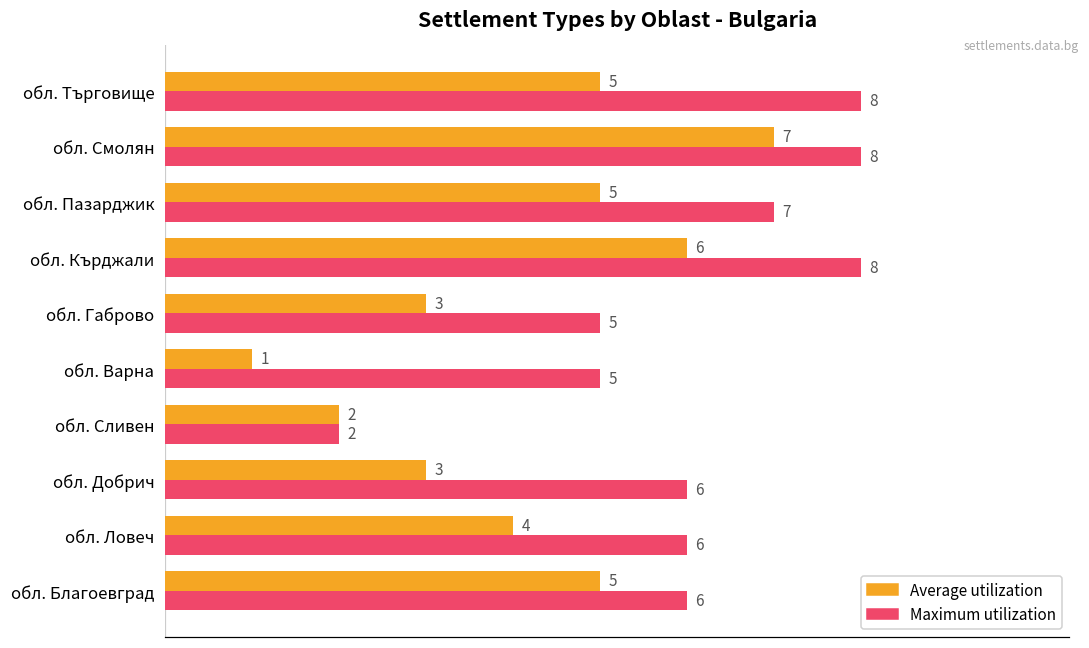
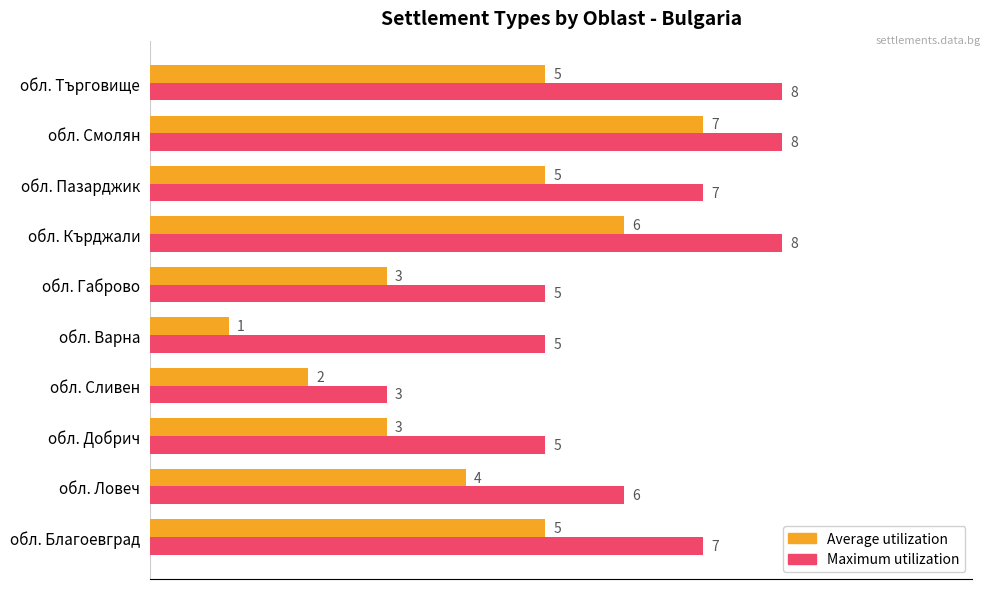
Maximum utilization, обл. Сливен: 2 -> 3
Maximum utilization, обл. Добрич: 6 -> 5
Maximum utilization, обл. Благоевград: 6 -> 7
